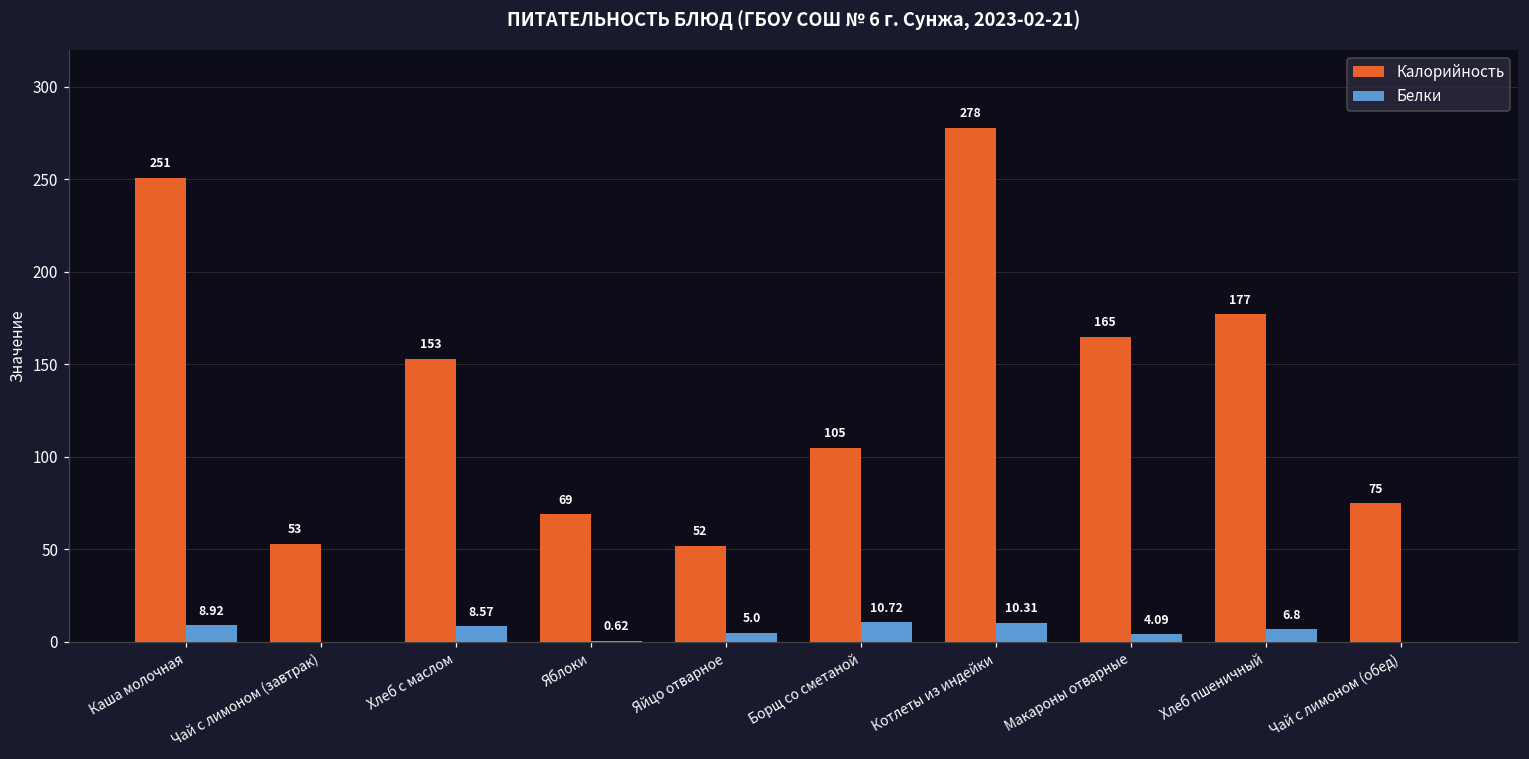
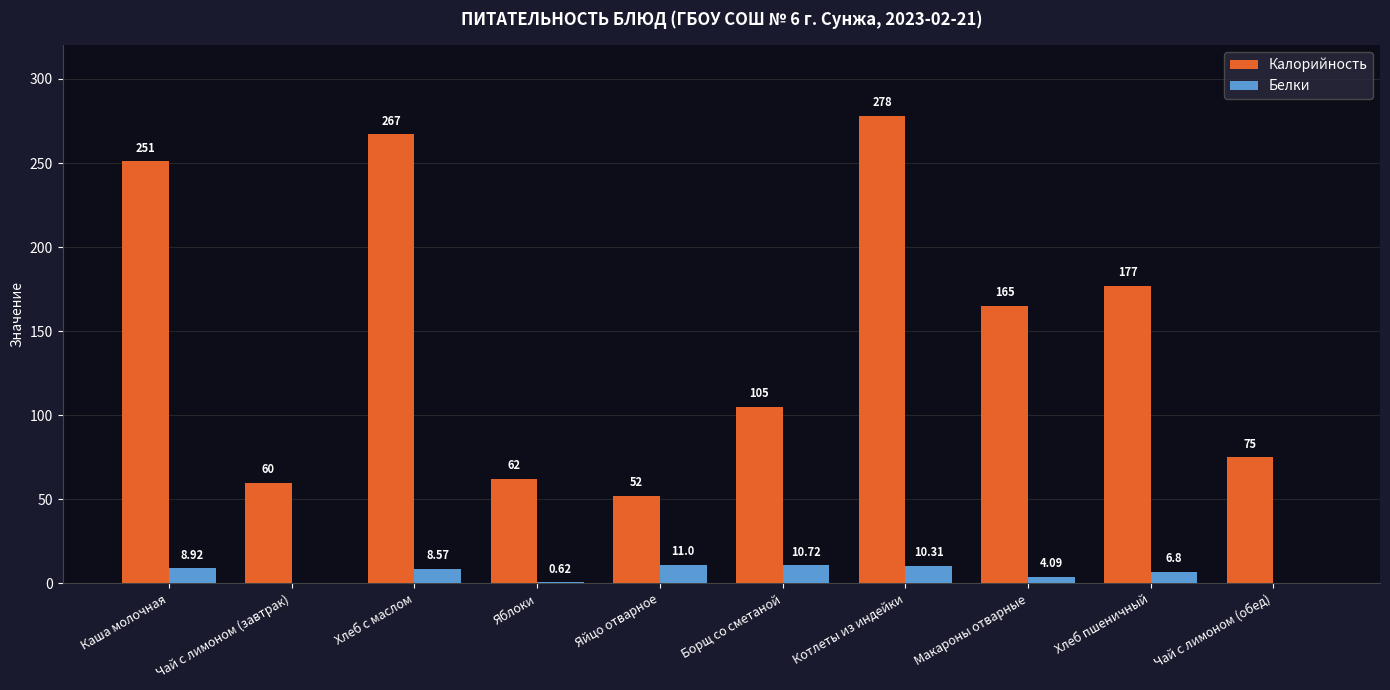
Калорийность, Чай с лимоном (завтрак): 53 -> 60
Калорийность, Хлеб с маслом: 153 -> 267
Калорийность, Яблоки: 69 -> 62
Белки, Яйцо отварное: 5.0 -> 11.0
